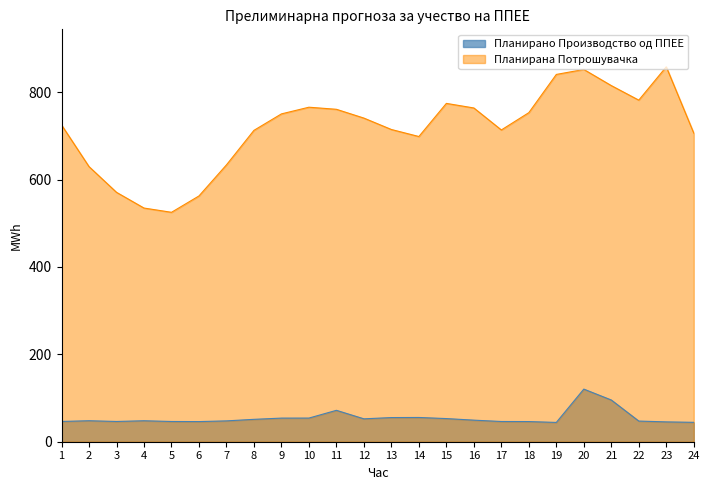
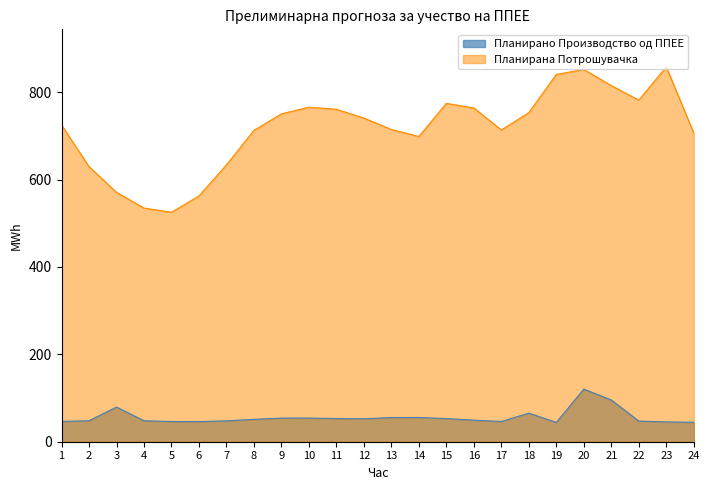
Планирано Производство од ППЕЕ, 3: 50 -> 80
Планирано Производство од ППЕЕ, 11: 70 -> 50
Планирано Производство од ППЕЕ, 18: 50 -> 70
